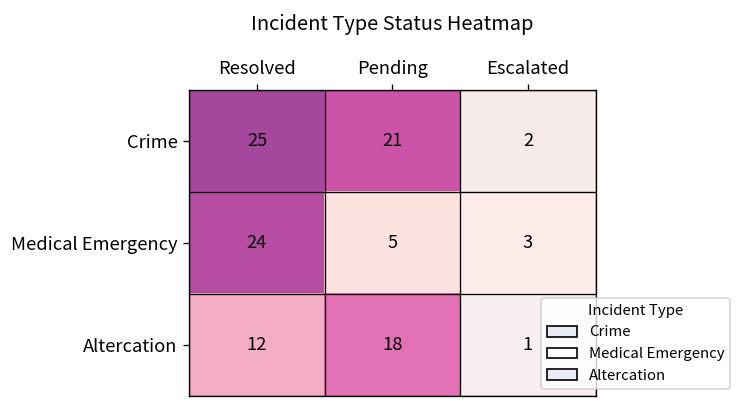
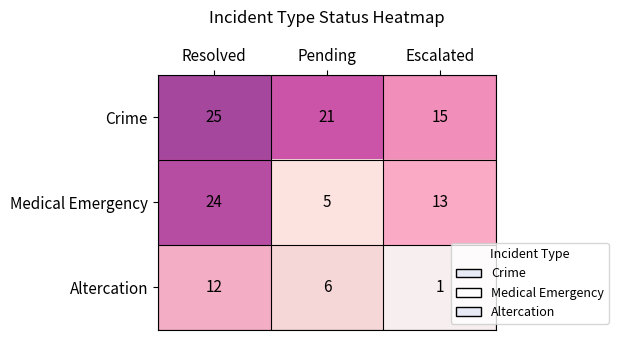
Crime, Escalated: 2 -> 15
Medical Emergency, Escalated: 3 -> 13
Altercation, Pending: 18 -> 6
